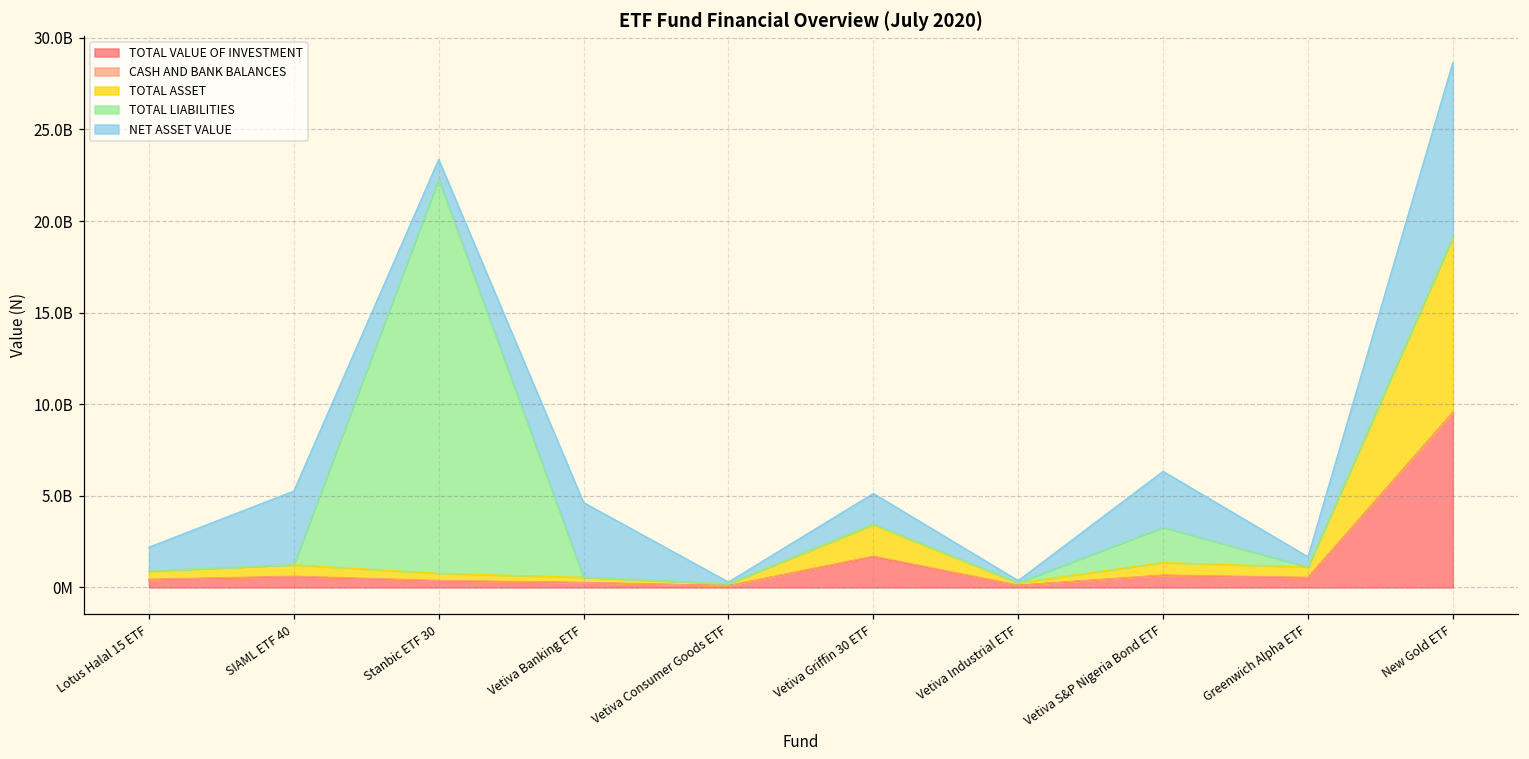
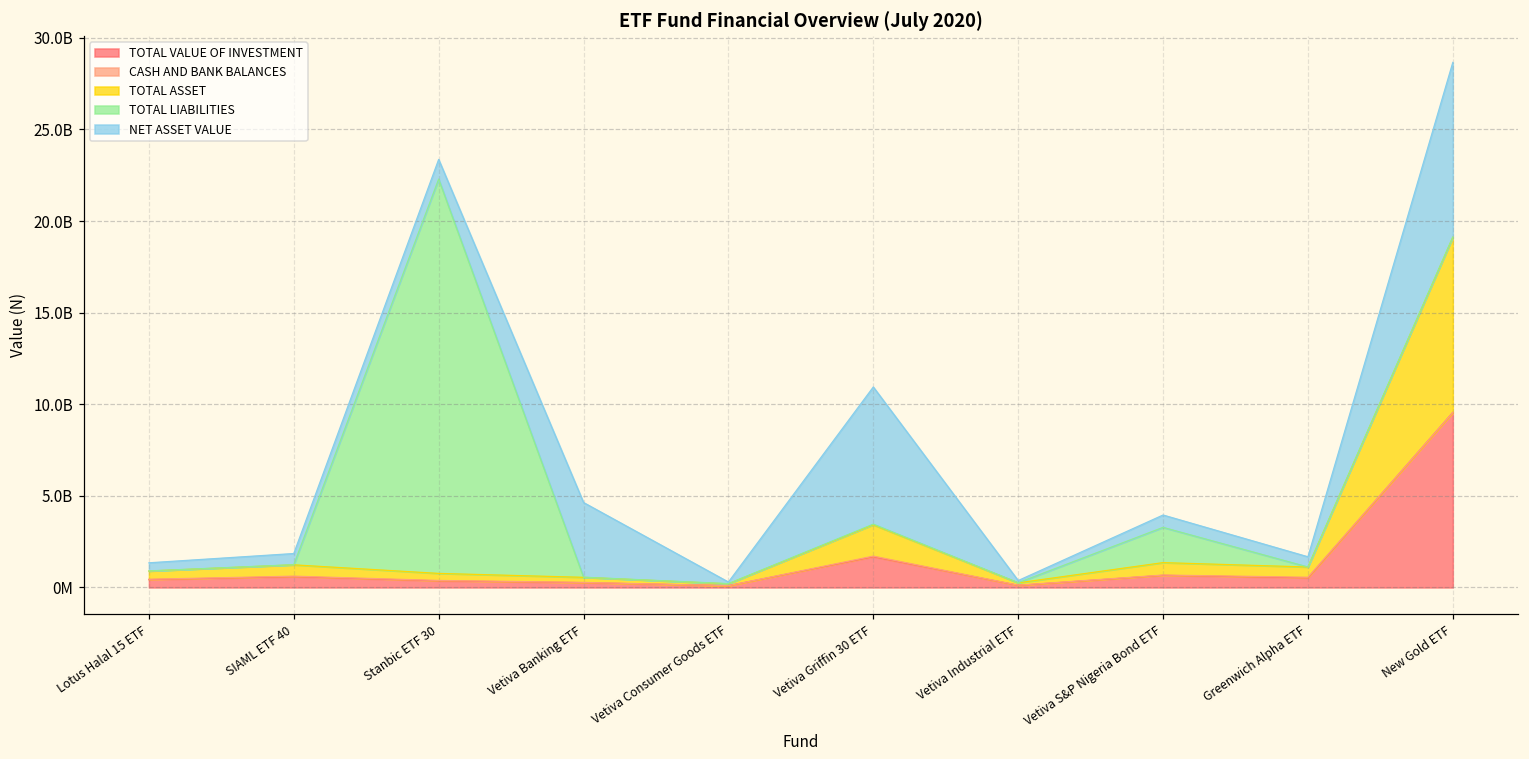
NET ASSET VALUE, Lotus Halal 15 ETF: 1300000000 -> 400000000
NET ASSET VALUE, SIAML ETF 40: 4000000000 -> 600000000
NET ASSET VALUE, Vetiva Griffin 30 ETF: 1700000000 -> 7500000000
NET ASSET VALUE, Vetiva S&P Nigeria Bond ETF: 3100000000 -> 700000000
